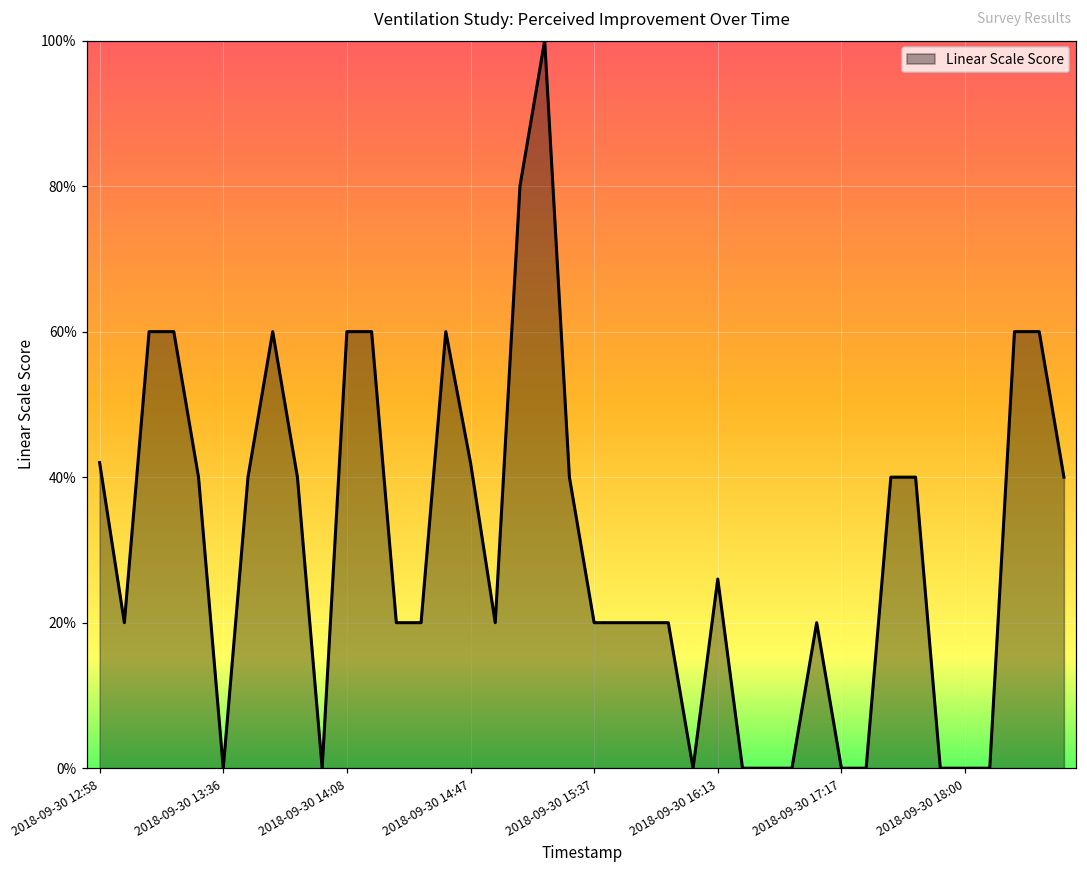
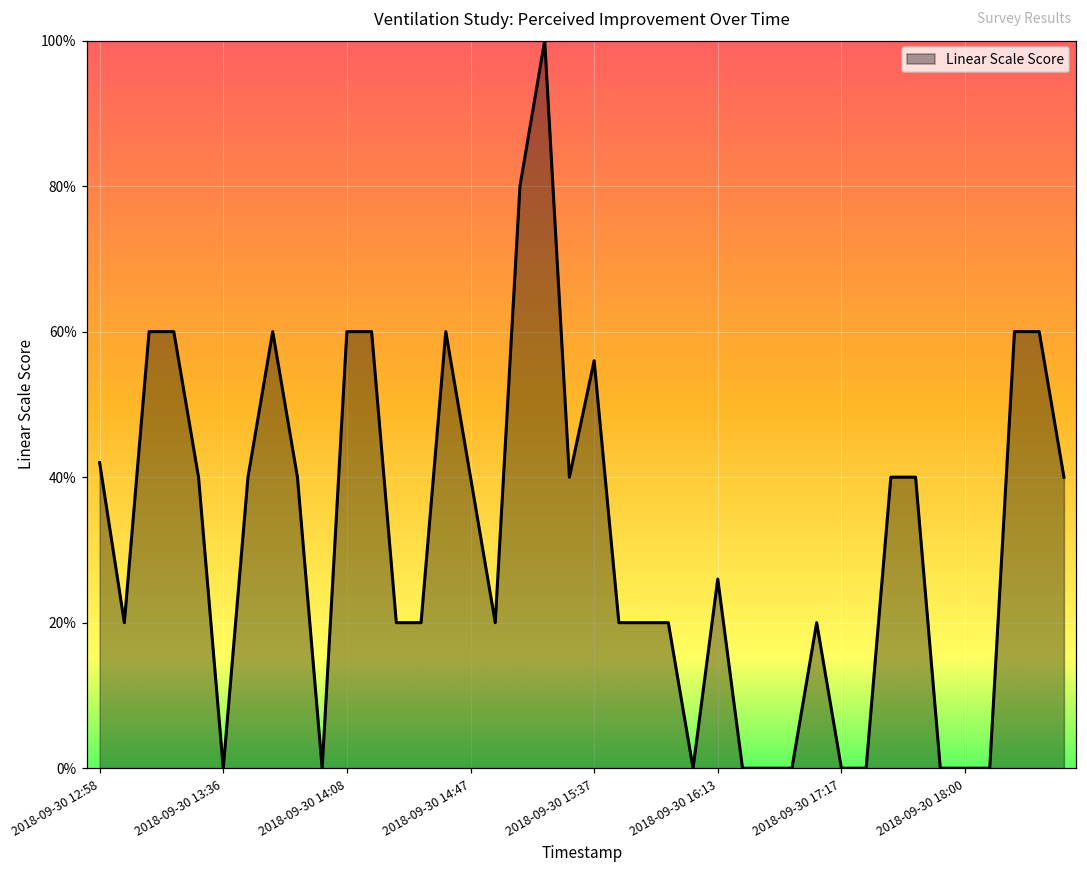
2018-09-30 14:47: 42% -> 40%
2018-09-30 15:37: 20% -> 56%
